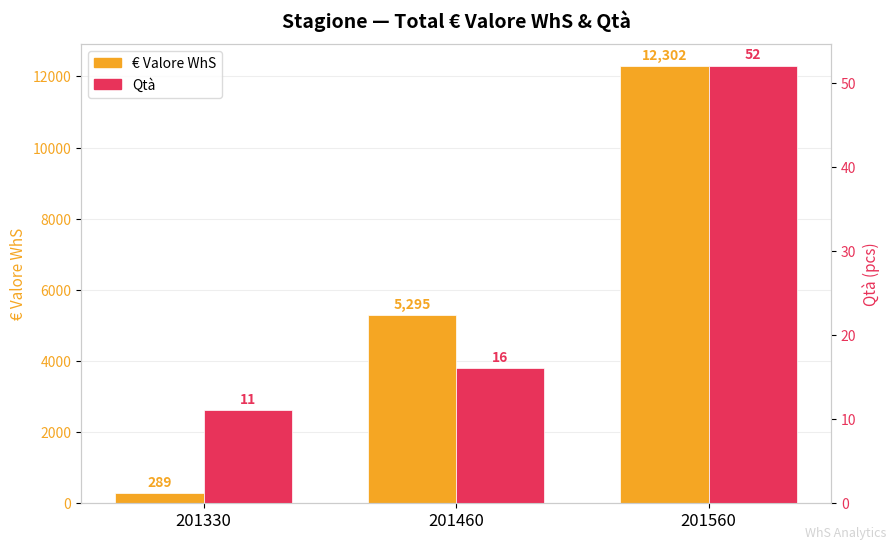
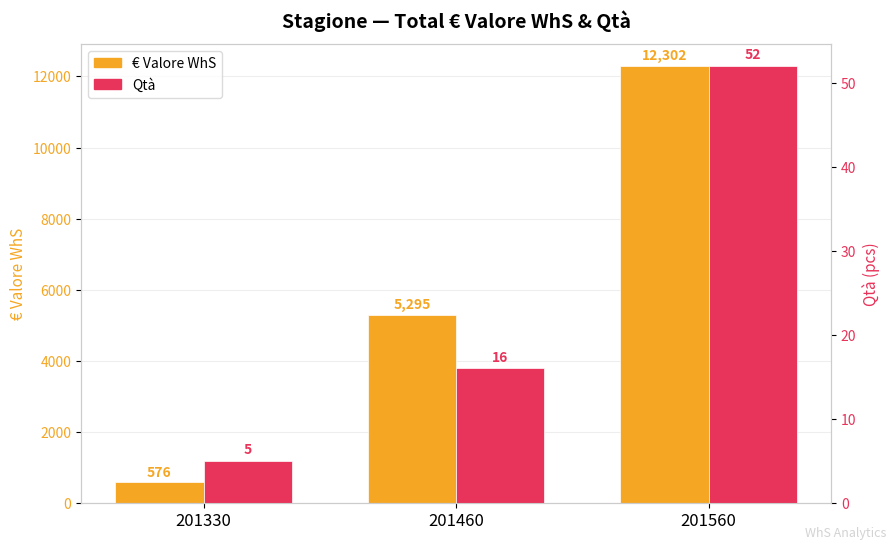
€ Valore WhS, 201330: 289 -> 576
Qtà, 201330: 11 -> 5
